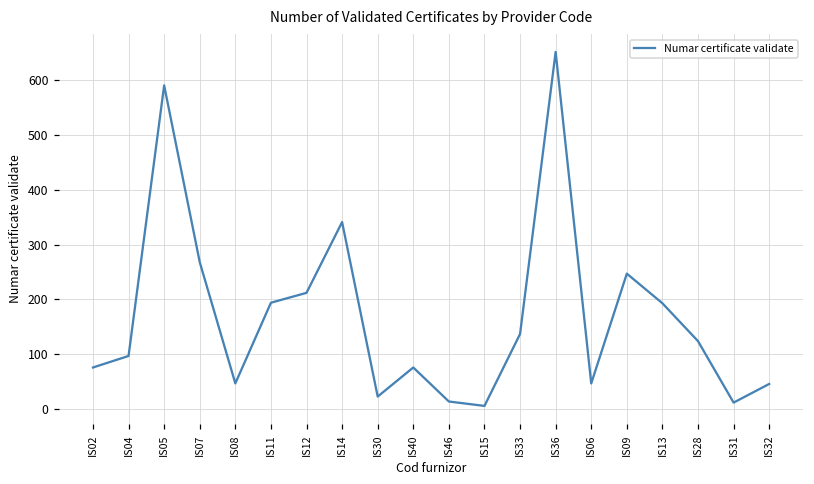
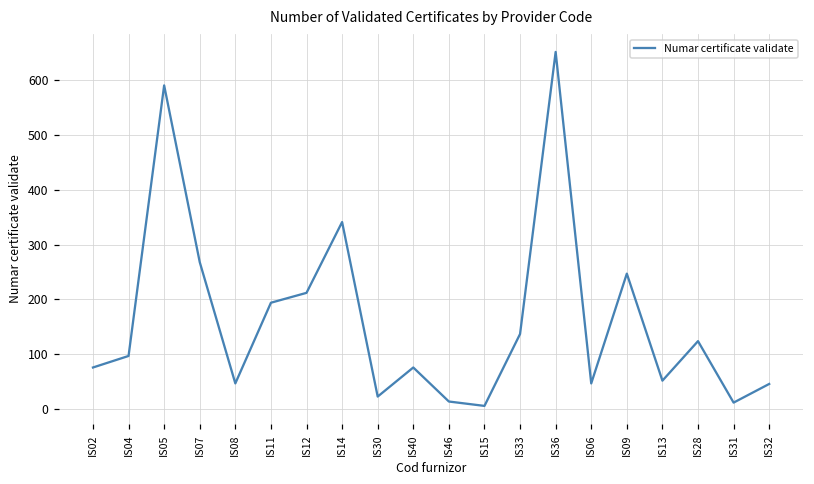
IS13: 190 -> 50
